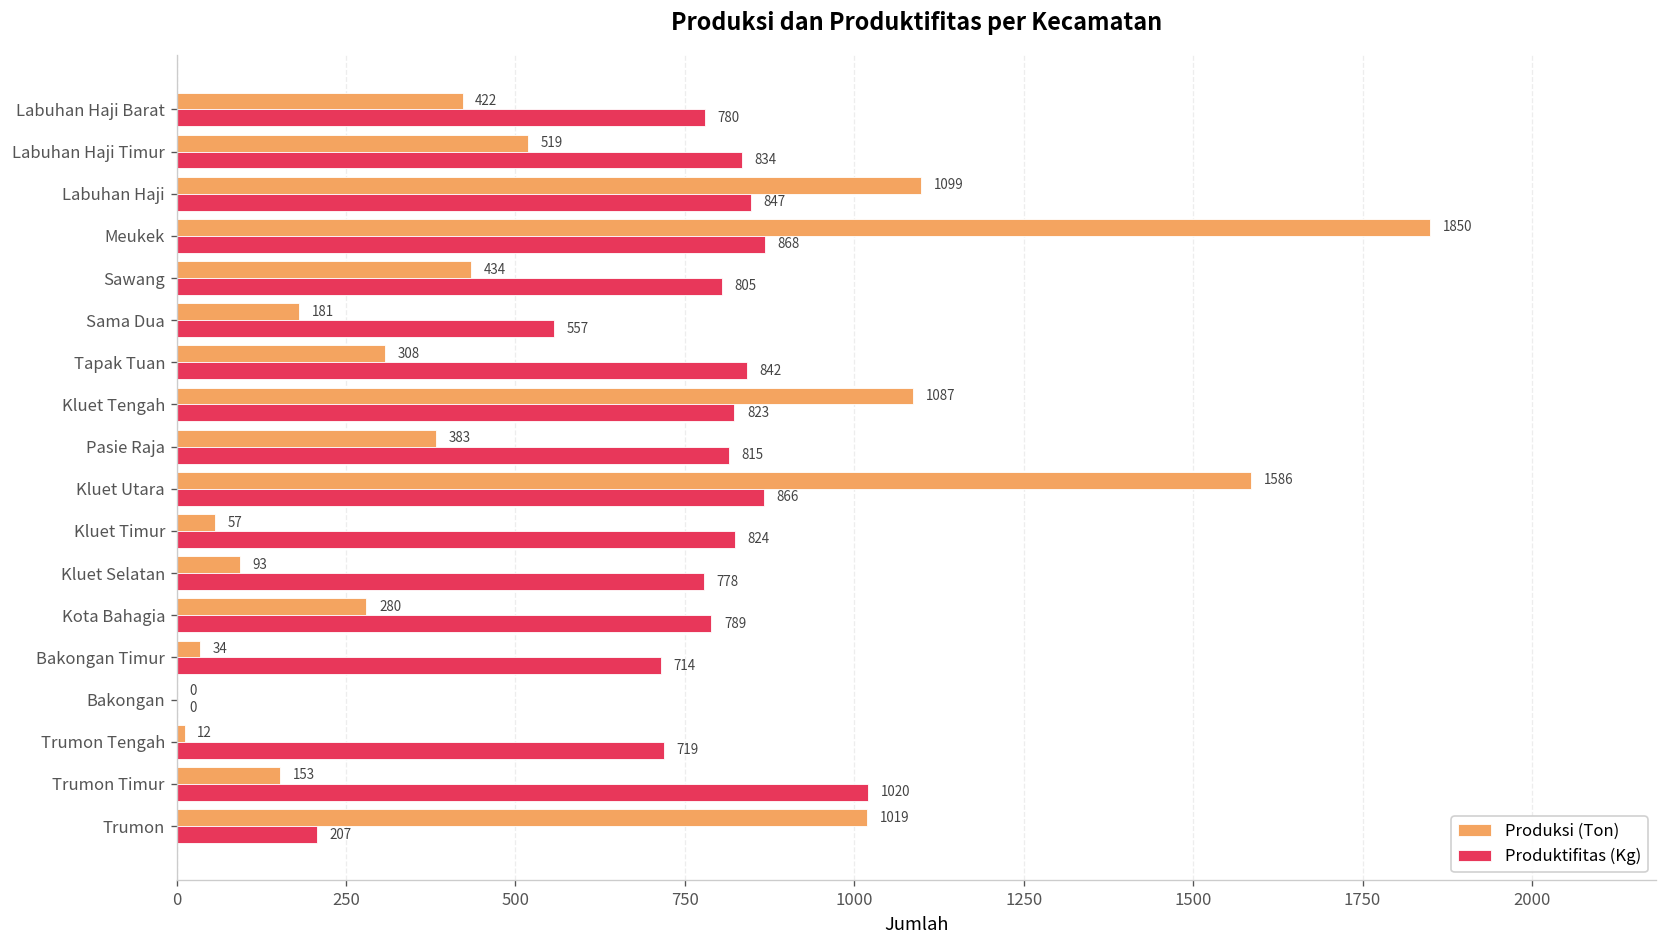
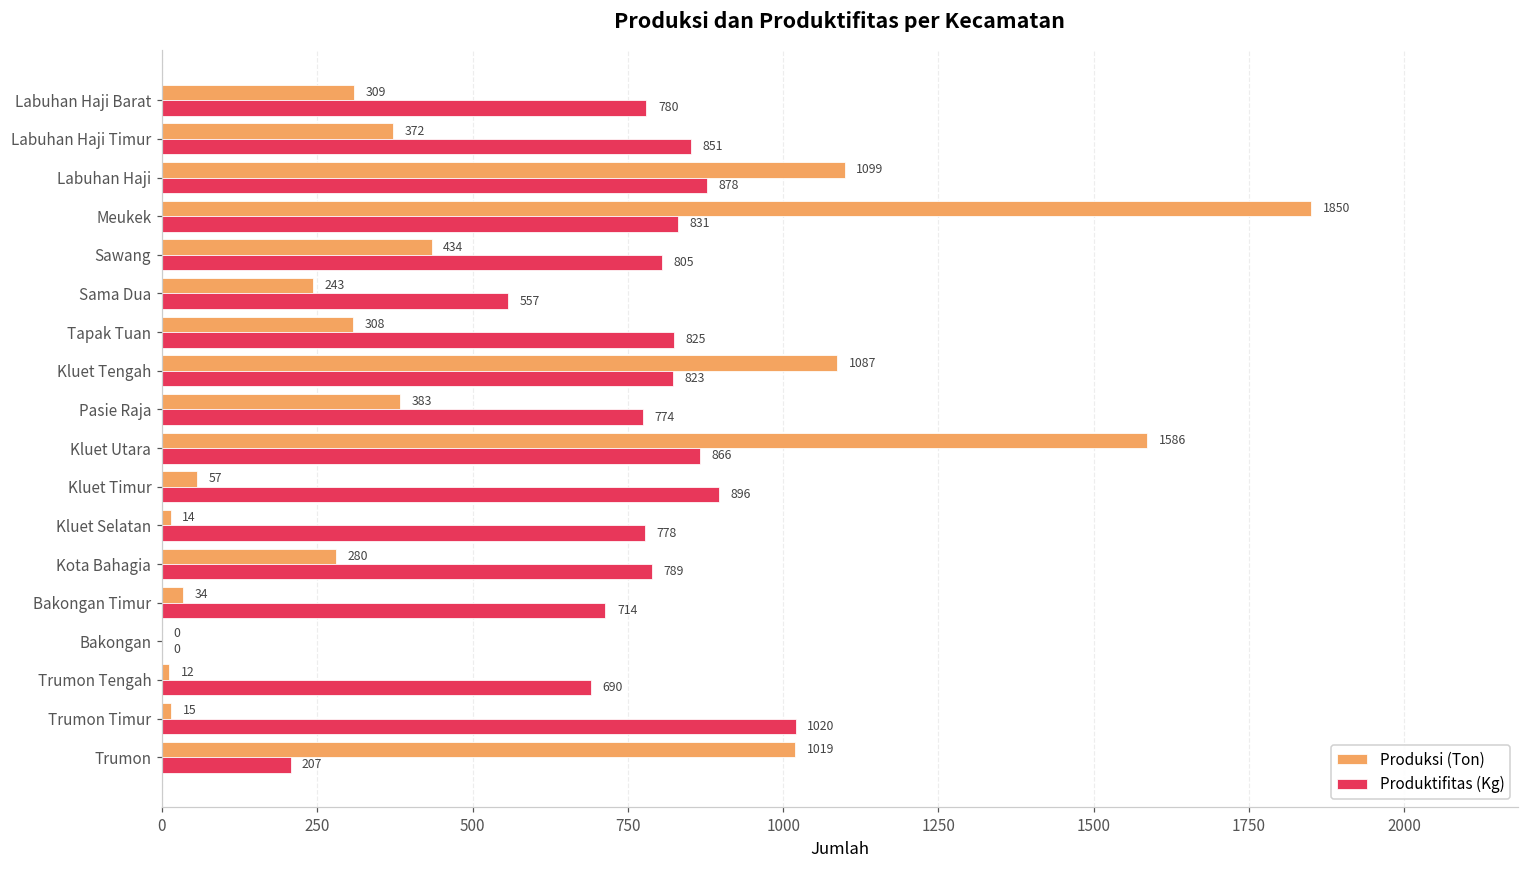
Produksi (Ton), Labuhan Haji Barat: 422 -> 309
Produksi (Ton), Labuhan Haji Timur: 519 -> 372
Produktifitas (Kg), Labuhan Haji Timur: 834 -> 851
Produktifitas (Kg), Labuhan Haji: 847 -> 878
Produktifitas (Kg), Meukek: 868 -> 831
Produksi (Ton), Sama Dua: 181 -> 243
Produktifitas (Kg), Tapak Tuan: 842 -> 825
Produktifitas (Kg), Pasie Raja: 815 -> 774
Produktifitas (Kg), Kluet Timur: 824 -> 896
Produksi (Ton), Kluet Selatan: 93 -> 14
Produktifitas (Kg), Trumon Tengah: 719 -> 690
Produksi (Ton), Trumon Timur: 153 -> 15
